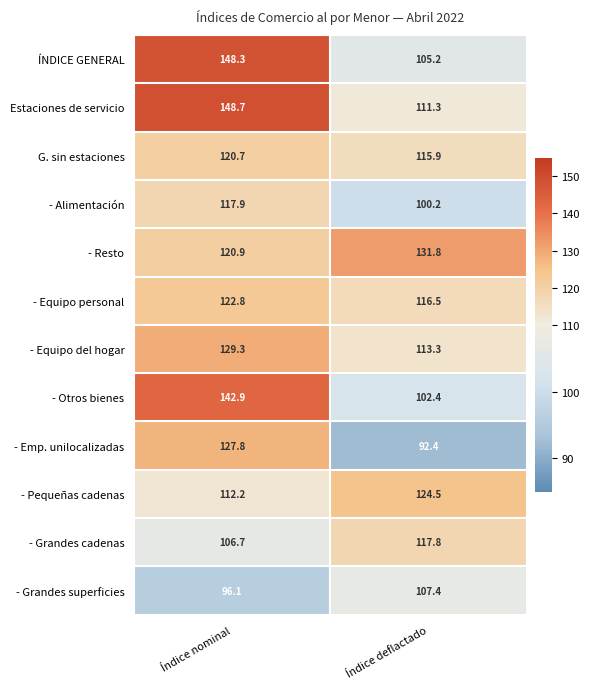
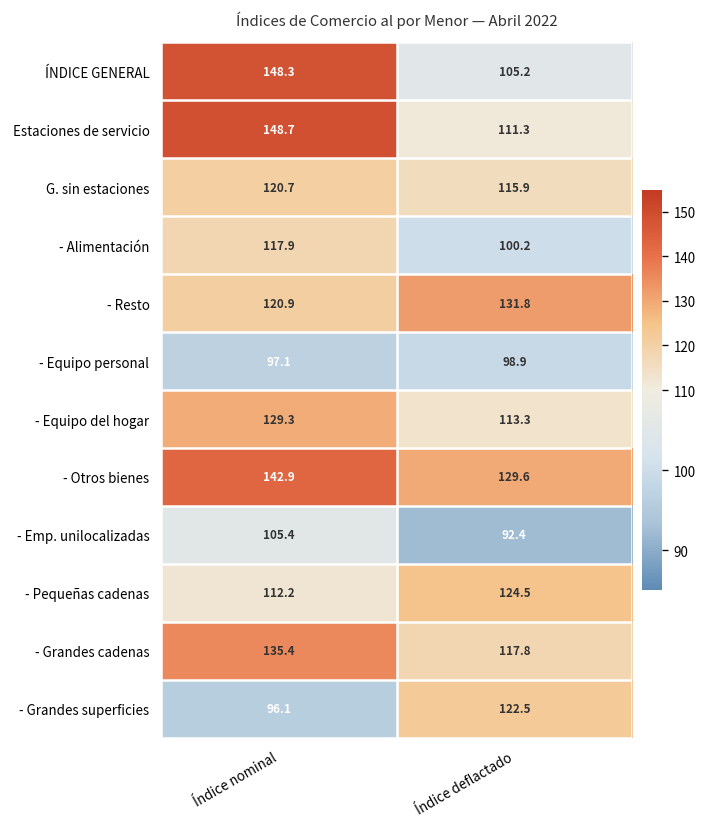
- Equipo personal, Índice nominal: 122.8 -> 97.1
- Equipo personal, Índice deflactado: 116.5 -> 98.9
- Otros bienes, Índice deflactado: 102.4 -> 129.6
- Emp. unilocalizadas, Índice nominal: 127.8 -> 105.4
- Grandes cadenas, Índice nominal: 106.7 -> 135.4
- Grandes superficies, Índice deflactado: 107.4 -> 122.5
